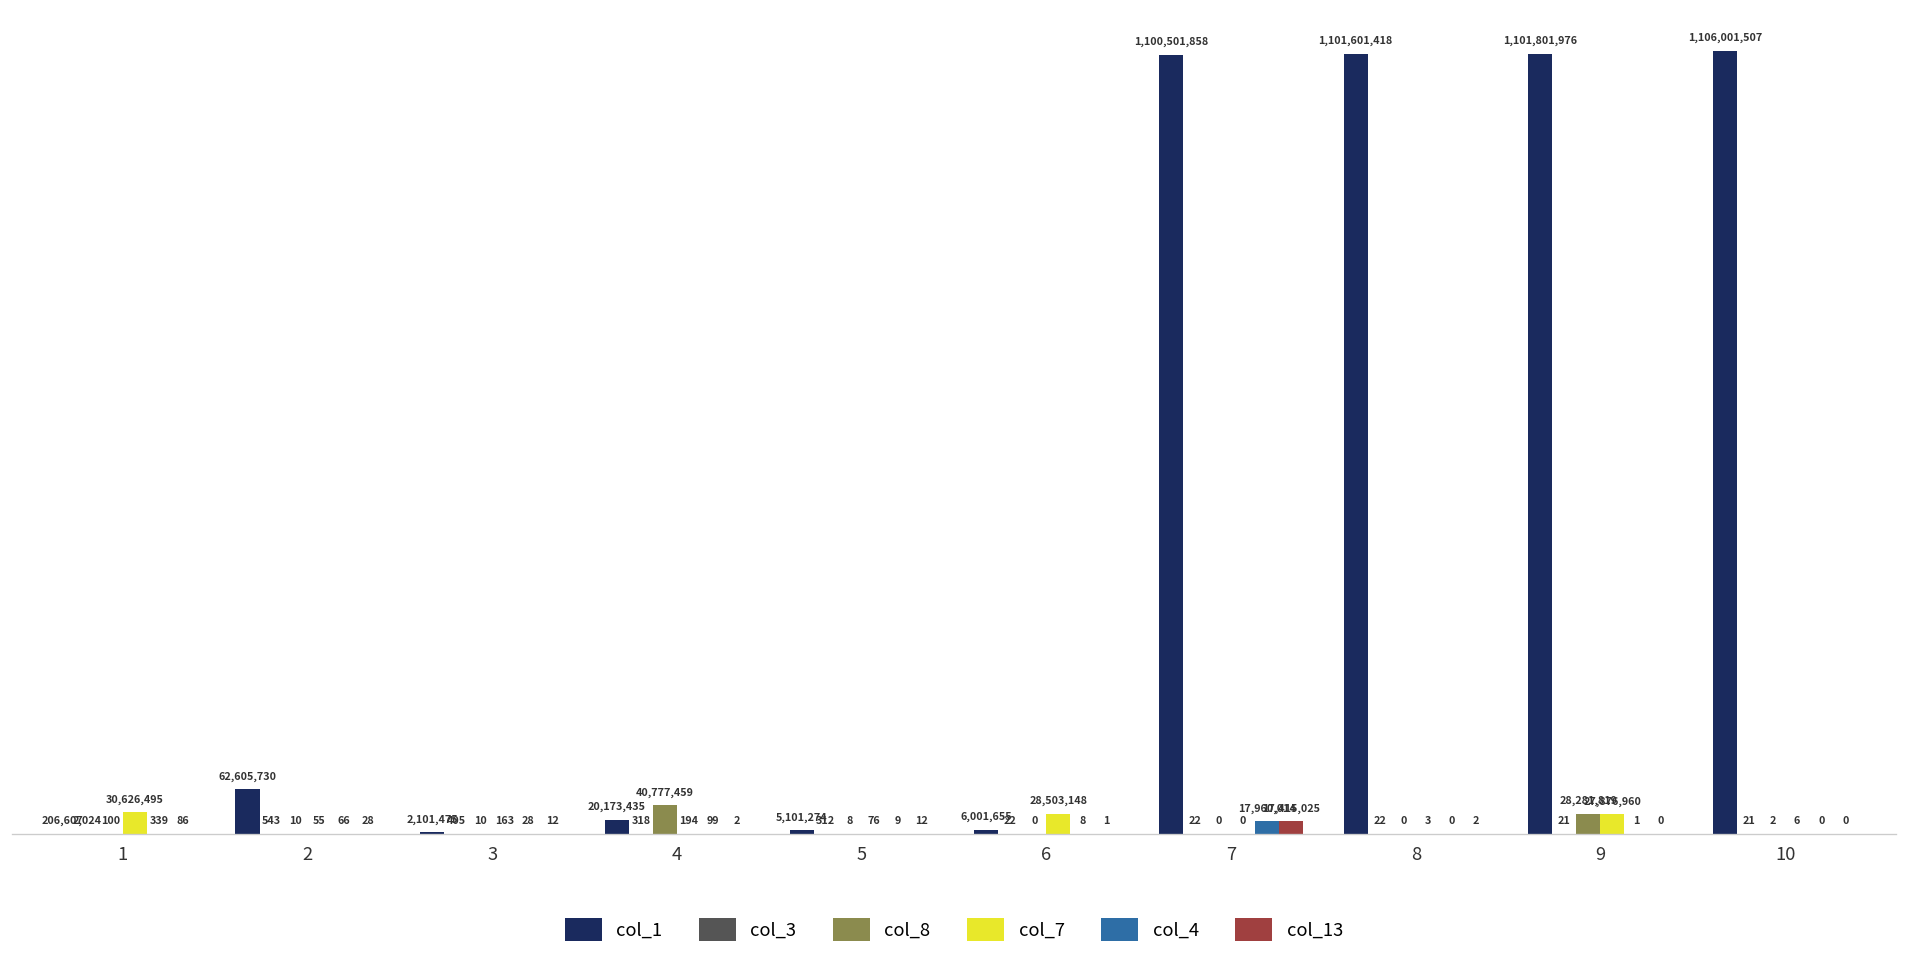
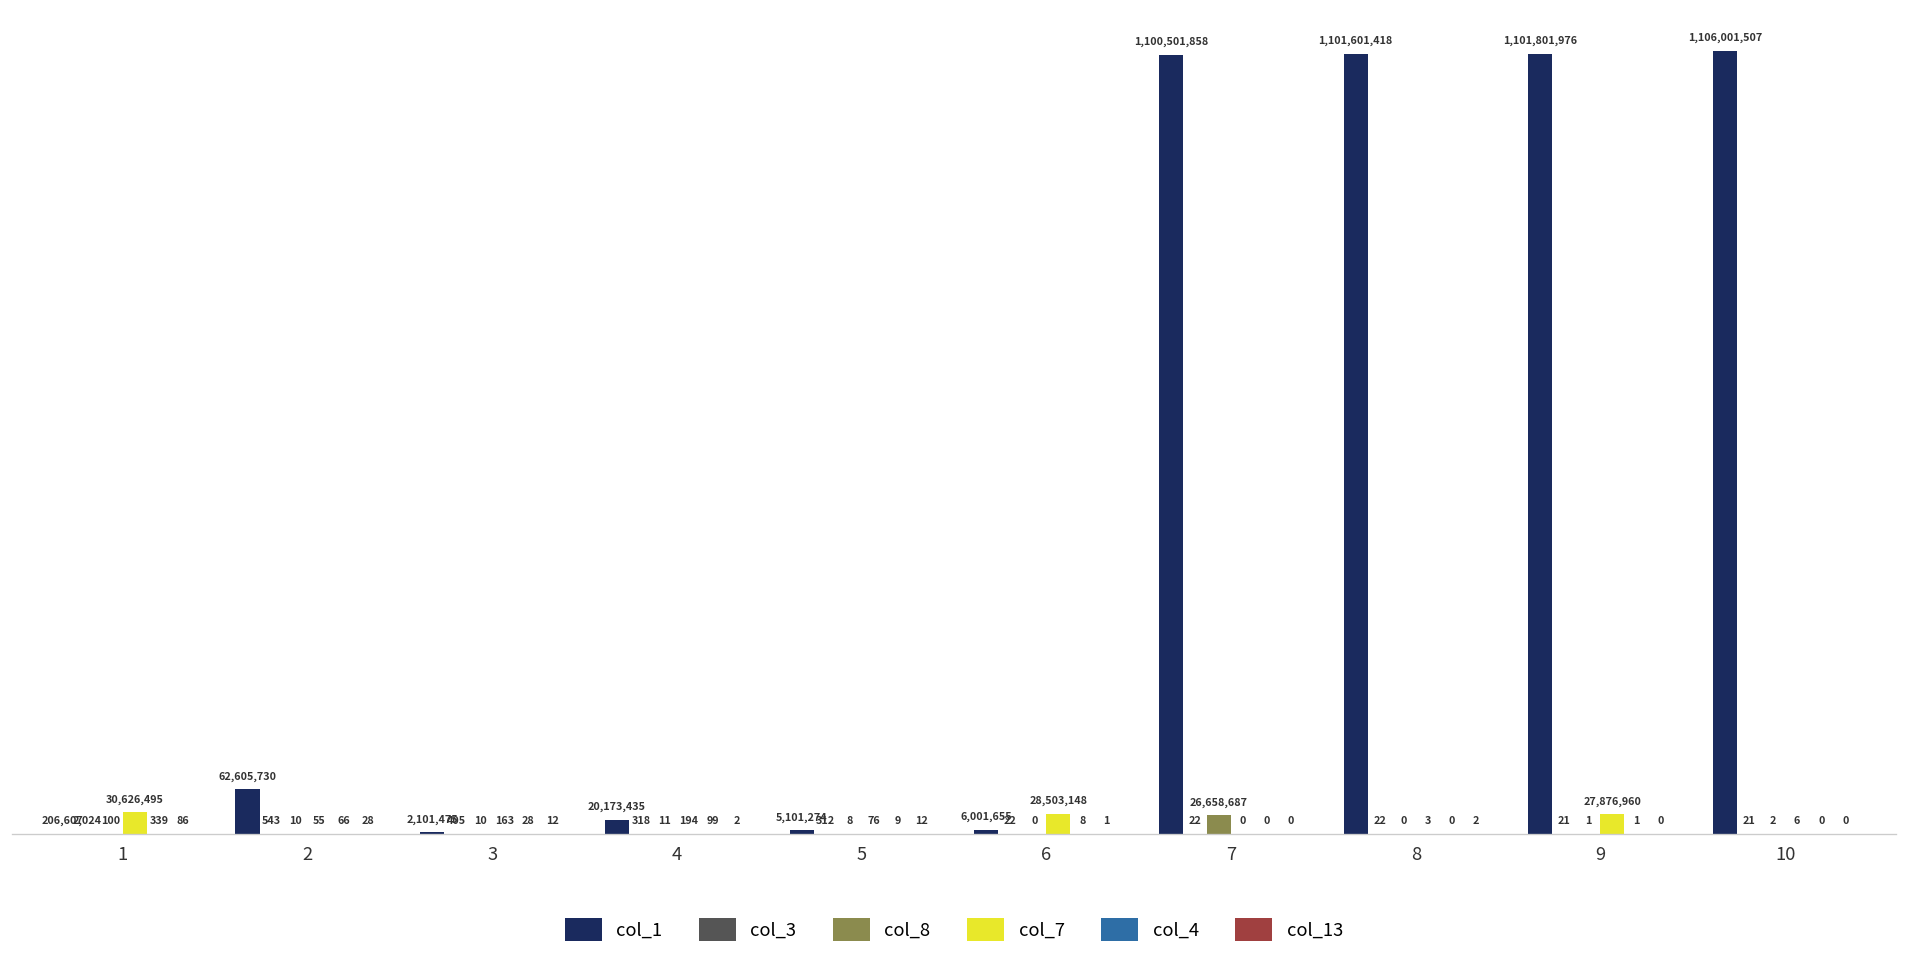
col_8, 4: 40,777,459 -> 11
col_8, 7: 0 -> 26,658,687
col_4, 7: 17,960,014 -> 0
col_13, 7: 17,415,025 -> 0
col_8, 9: 28,281,819 -> 1
